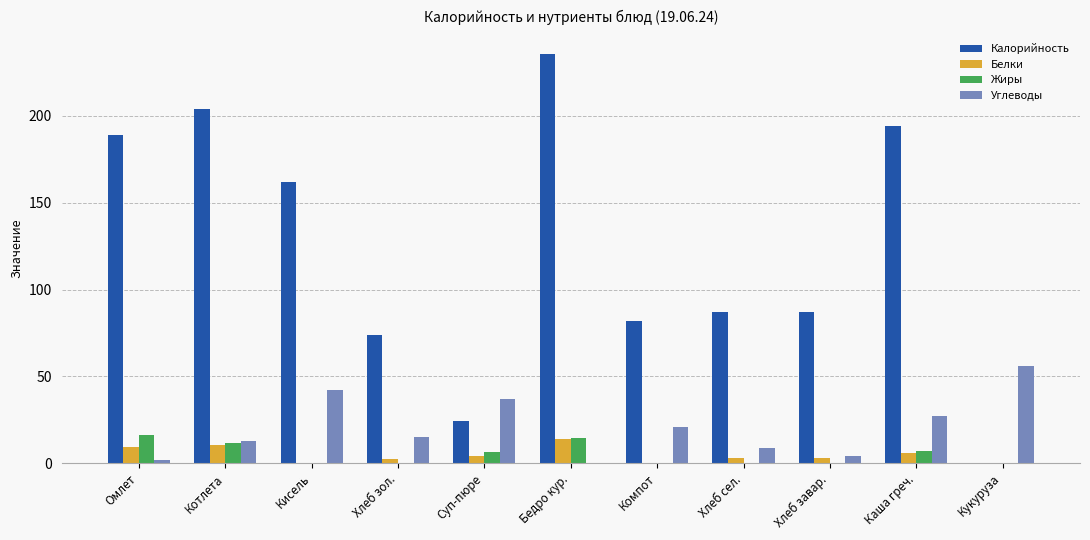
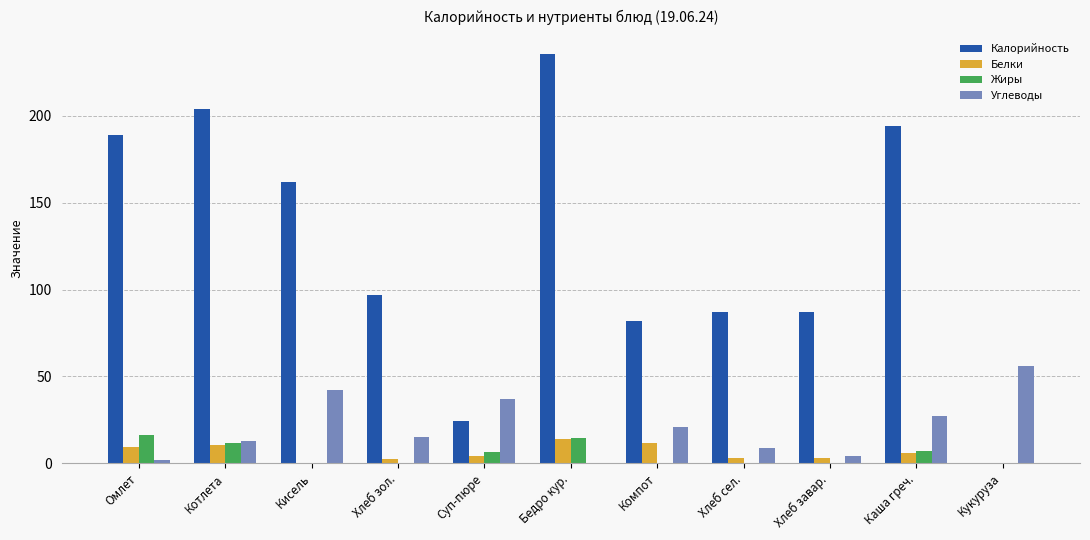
Калорийность, Хлеб зол.: 74 -> 97
Белки, Компот: 0 -> 12
